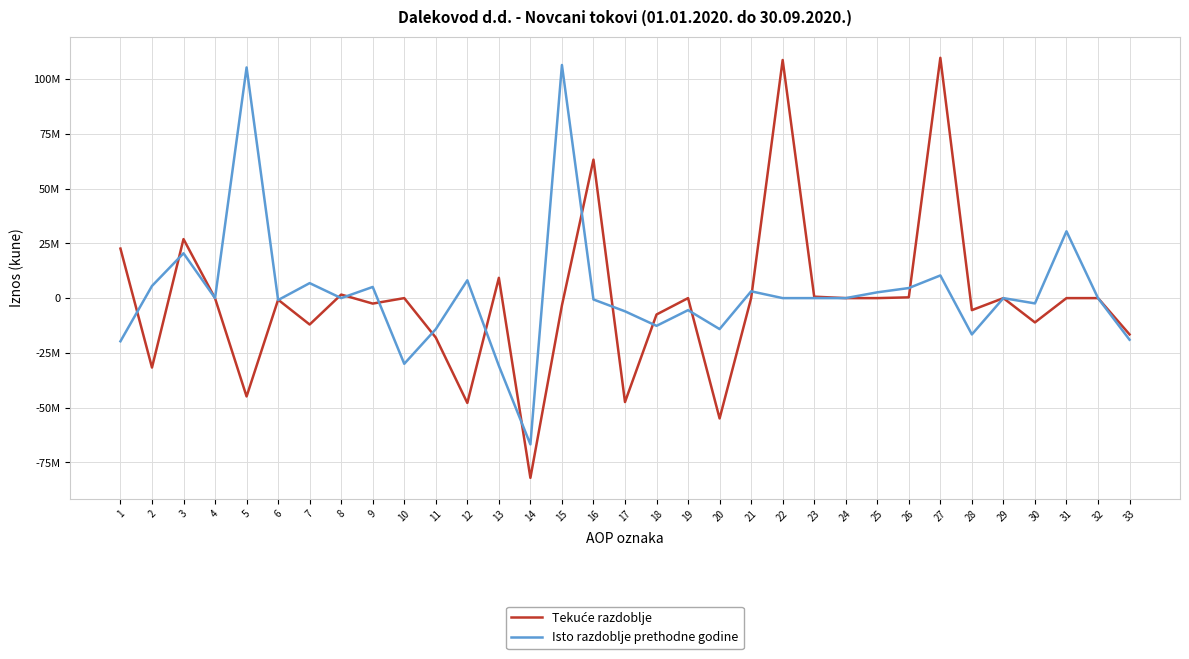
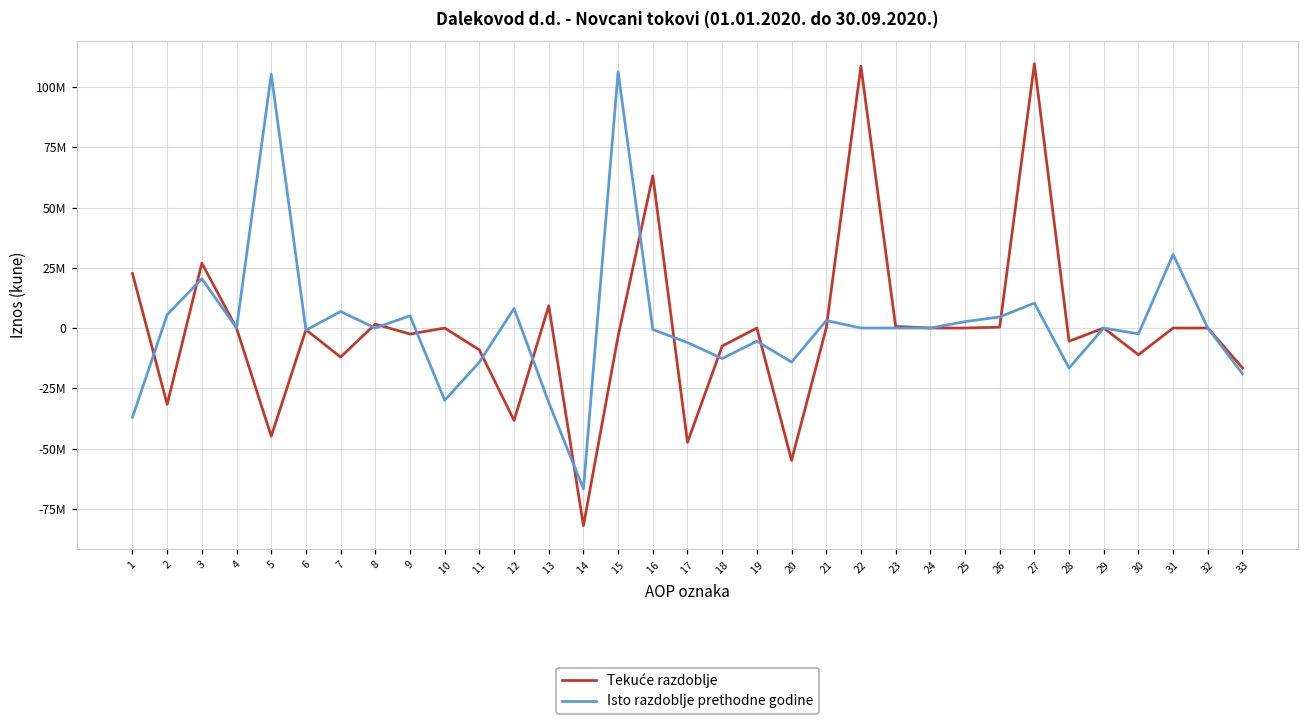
Isto razdoblje prethodne godine, 1: -20000000 -> -37000000
Tekuće razdoblje, 11: -18000000 -> -9000000
Tekuće razdoblje, 12: -48000000 -> -38000000
